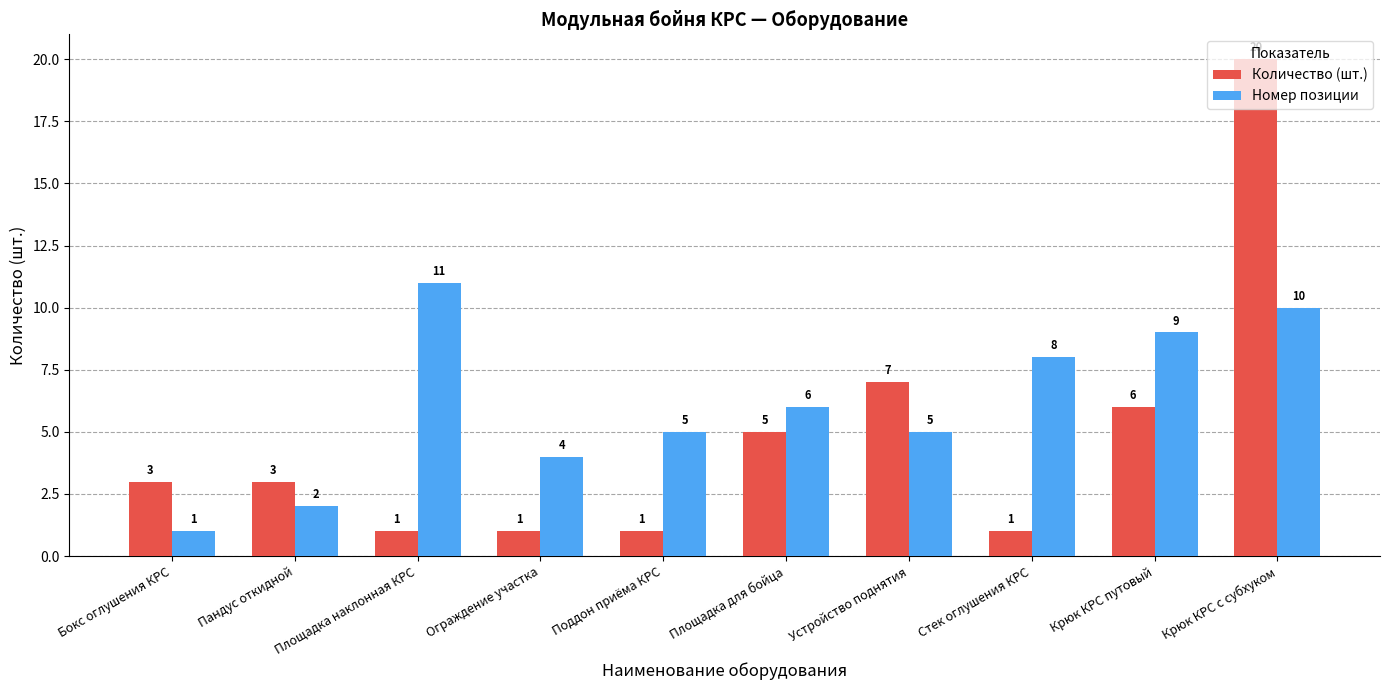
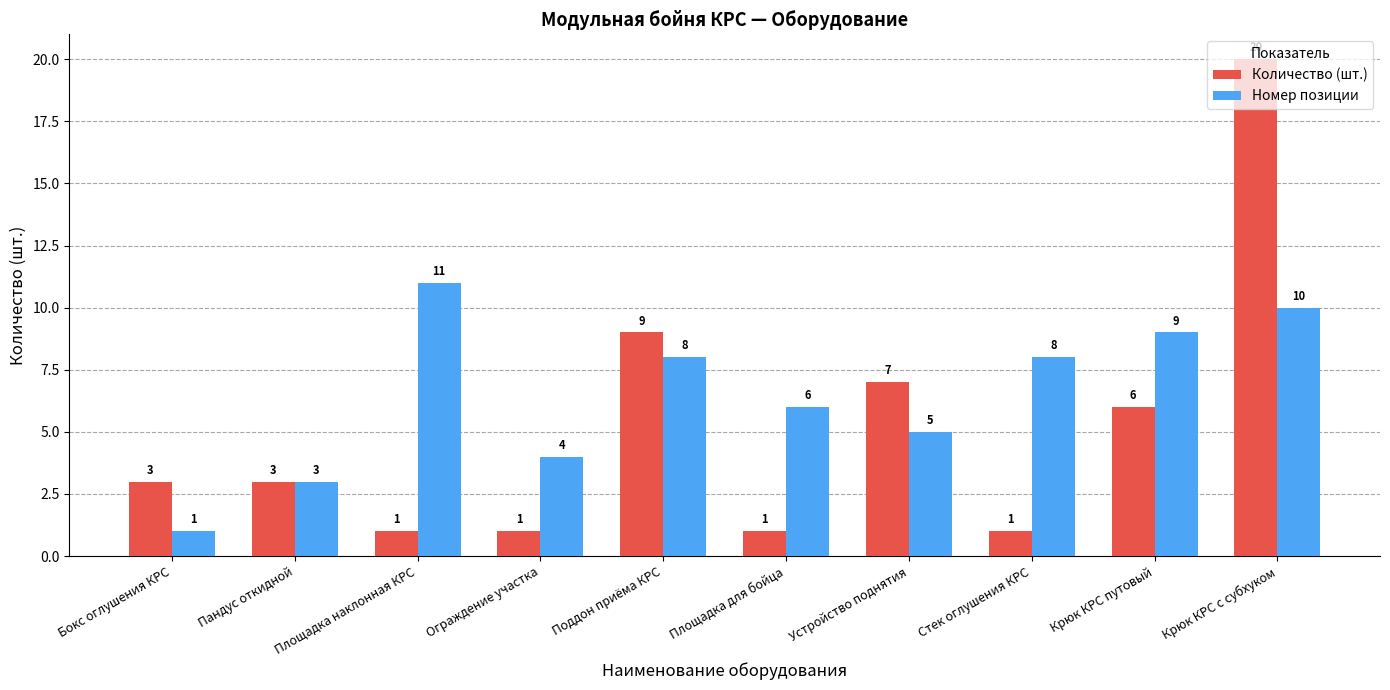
Номер позиции, Пандус откидной: 2 -> 3
Количество (шт.), Поддон приёма КРС: 1 -> 9
Номер позиции, Поддон приёма КРС: 5 -> 8
Количество (шт.), Площадка для бойца: 5 -> 1
